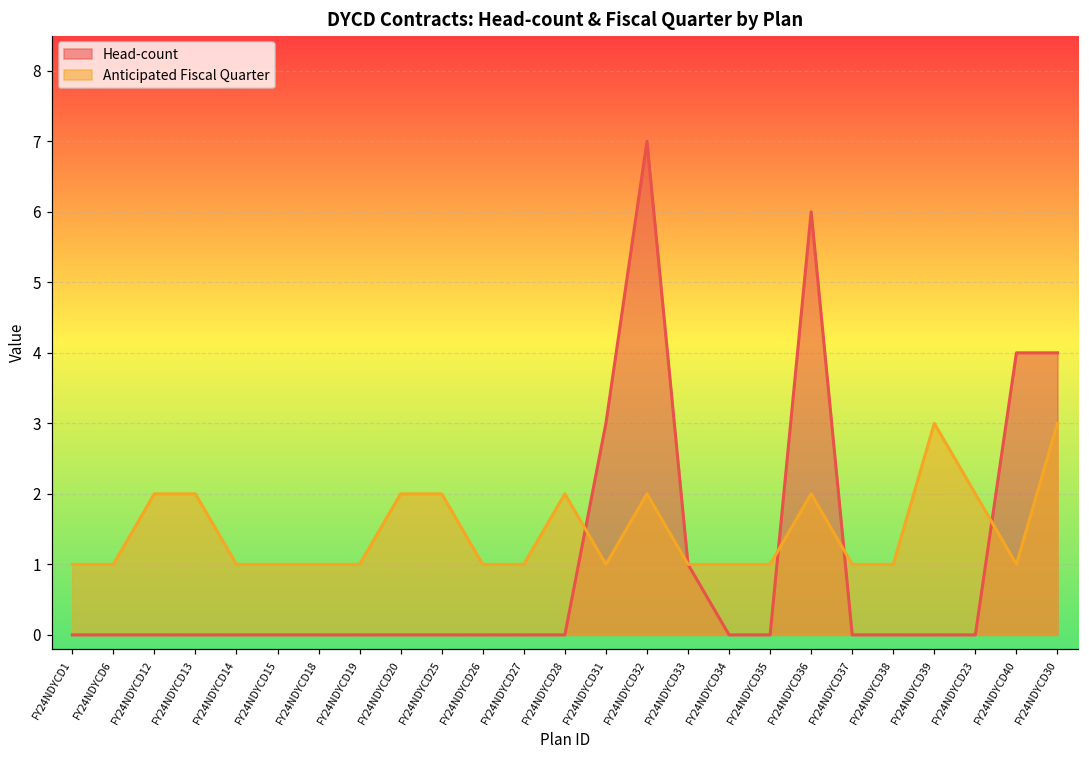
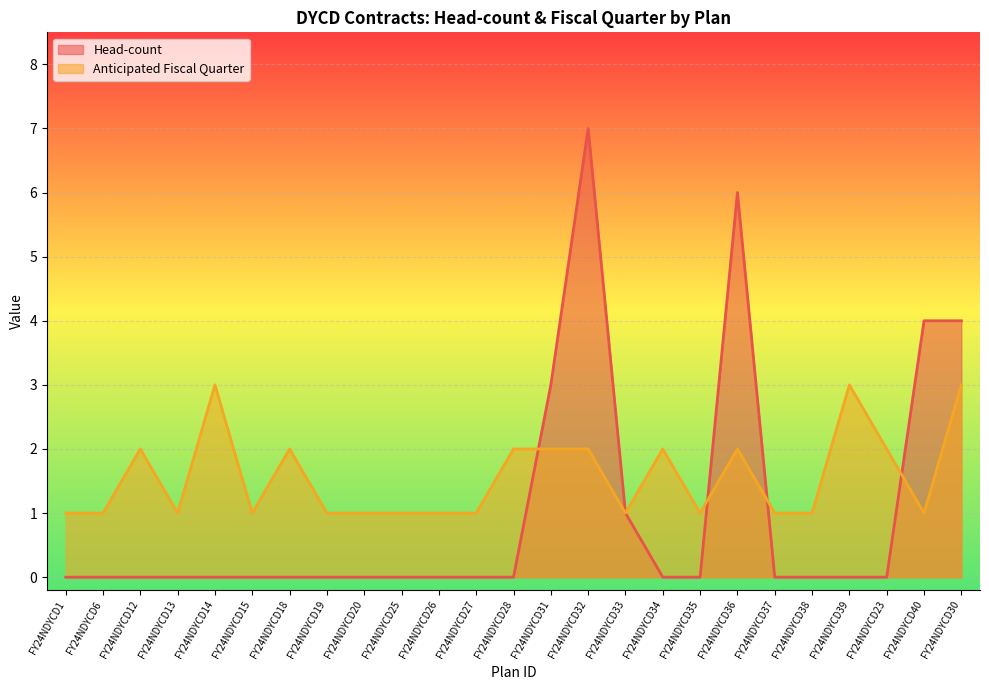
Anticipated Fiscal Quarter, FY24NDYCD13: 2 -> 1
Anticipated Fiscal Quarter, FY24NDYCD14: 1 -> 3
Anticipated Fiscal Quarter, FY24NDYCD18: 1 -> 2
Anticipated Fiscal Quarter, FY24NDYCD20: 2 -> 1
Anticipated Fiscal Quarter, FY24NDYCD25: 2 -> 1
Anticipated Fiscal Quarter, FY24NDYCD31: 1 -> 2
Anticipated Fiscal Quarter, FY24NDYCD34: 1 -> 2
